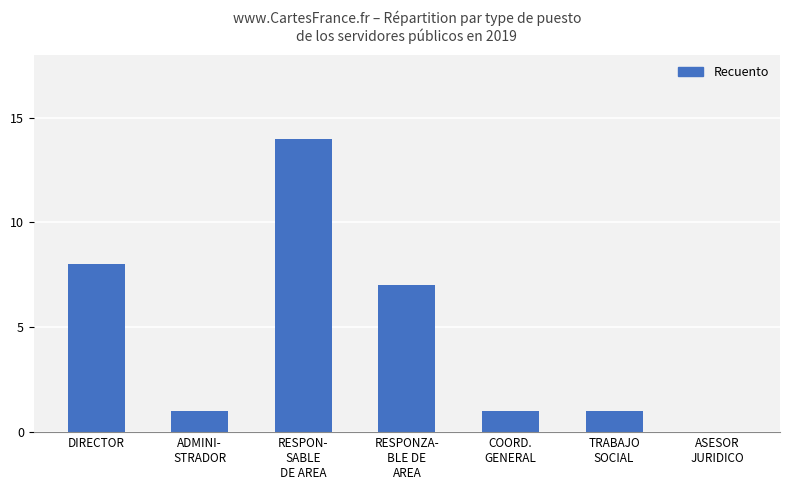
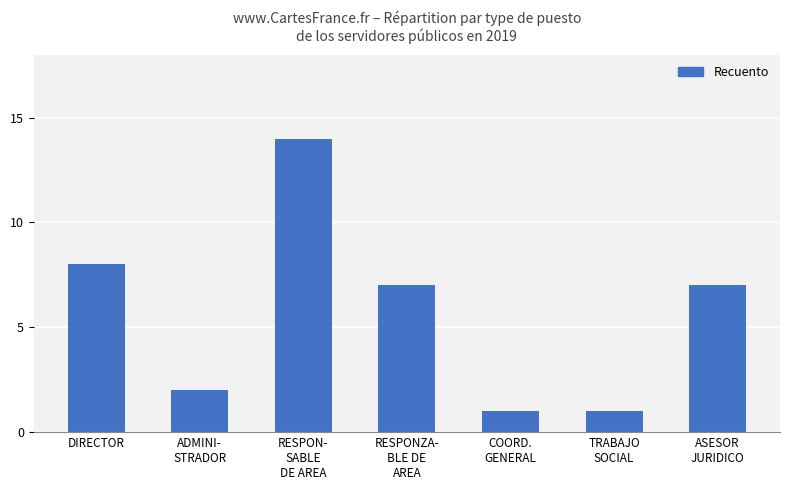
ADMINI- STRADOR: 1 -> 2
ASESOR JURIDICO: 0 -> 7
